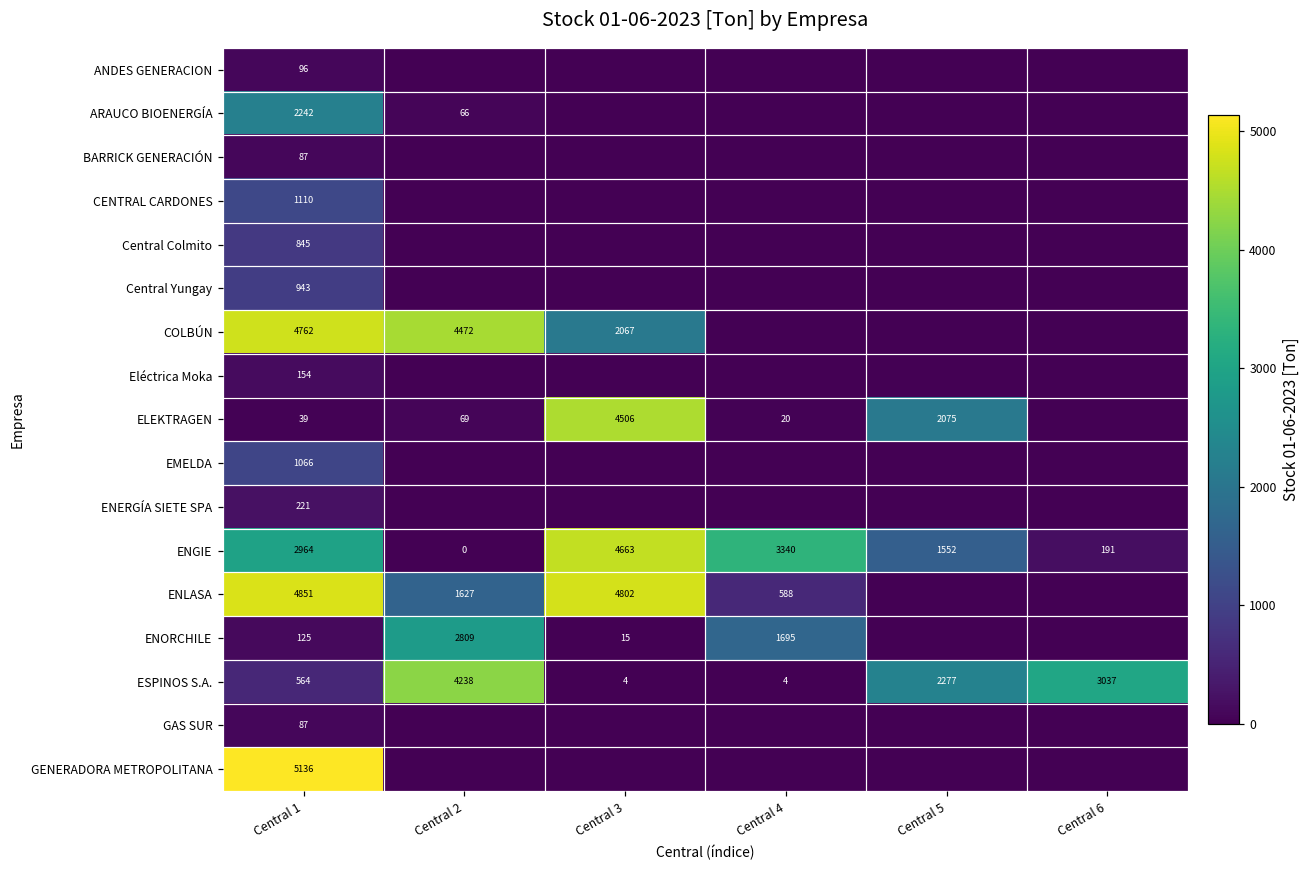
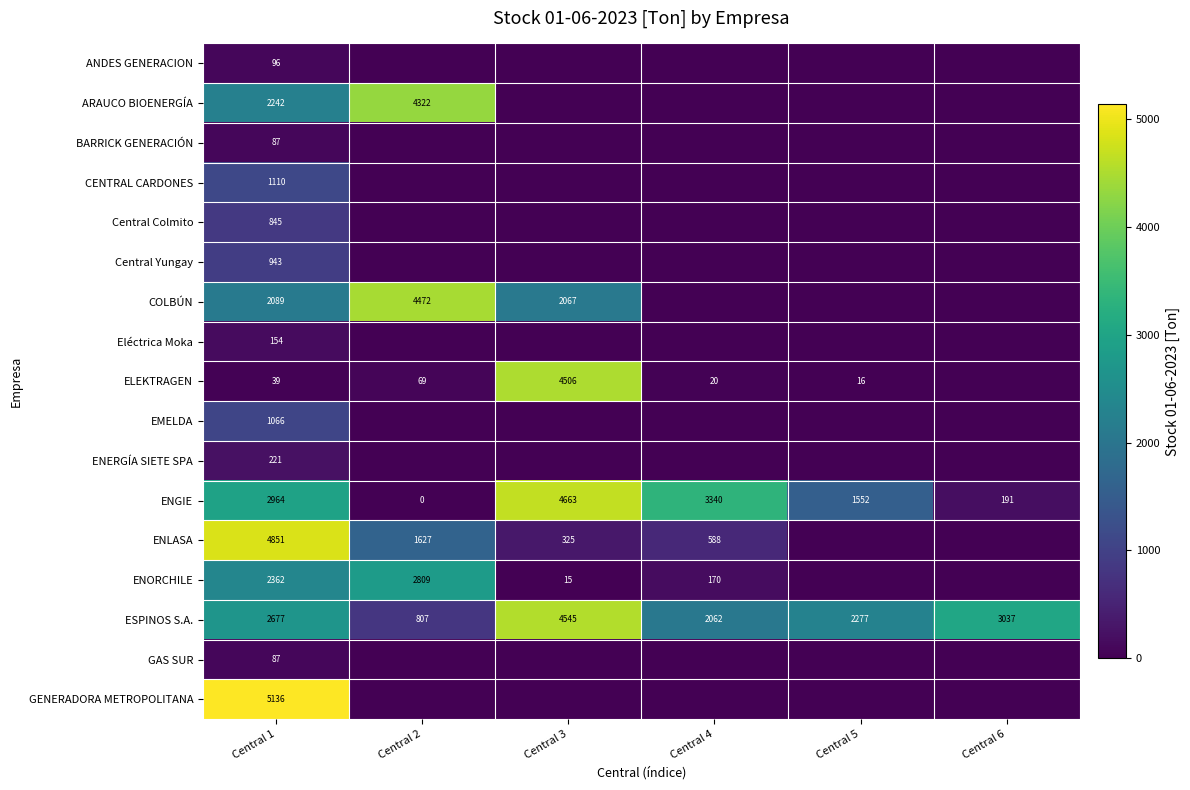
ARAUCO BIOENERGÍA, Central 2: 66 -> 4322
COLBÚN, Central 1: 4762 -> 2089
ELEKTRAGEN, Central 5: 2075 -> 16
ENLASA, Central 3: 4802 -> 325
ENORCHILE, Central 1: 125 -> 2362
ENORCHILE, Central 4: 1695 -> 170
ESPINOS S.A., Central 1: 564 -> 2677
ESPINOS S.A., Central 2: 4238 -> 807
ESPINOS S.A., Central 3: 4 -> 4545
ESPINOS S.A., Central 4: 4 -> 2062
